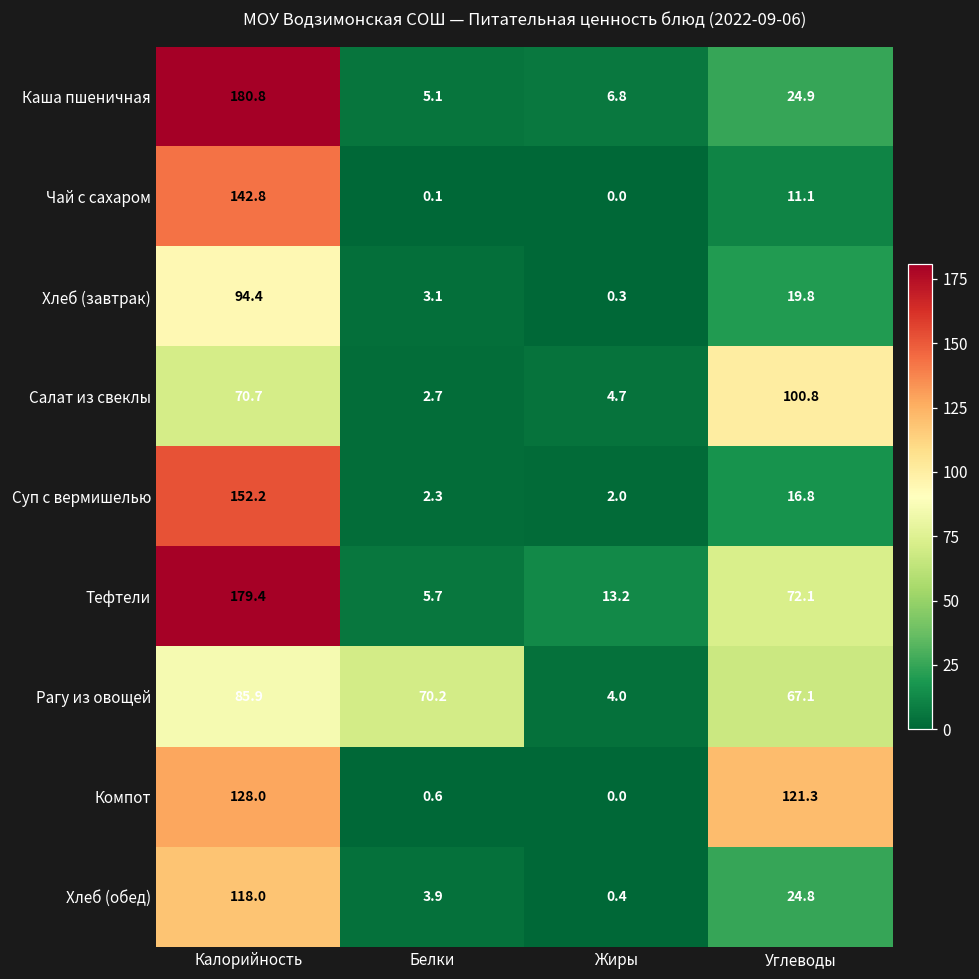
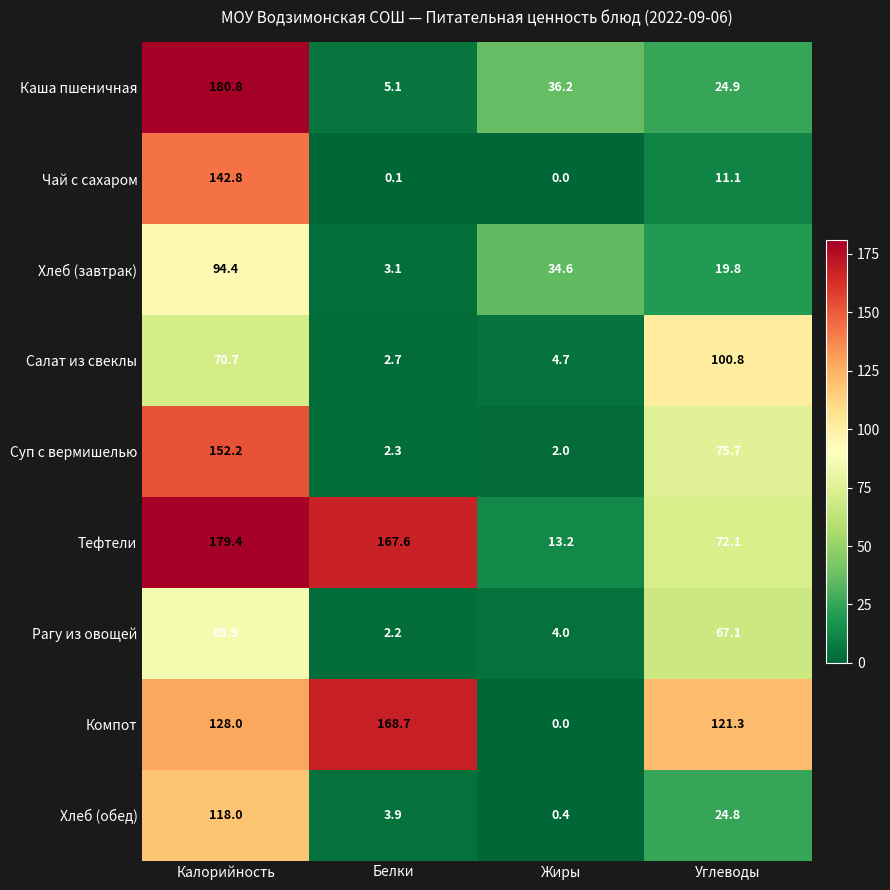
Каша пшеничная, Жиры: 6.8 -> 36.2
Хлеб (завтрак), Жиры: 0.3 -> 34.6
Суп с вермишелью, Углеводы: 16.8 -> 75.7
Тефтели, Белки: 5.7 -> 167.6
Рагу из овощей, Белки: 70.2 -> 2.2
Компот, Белки: 0.6 -> 168.7
